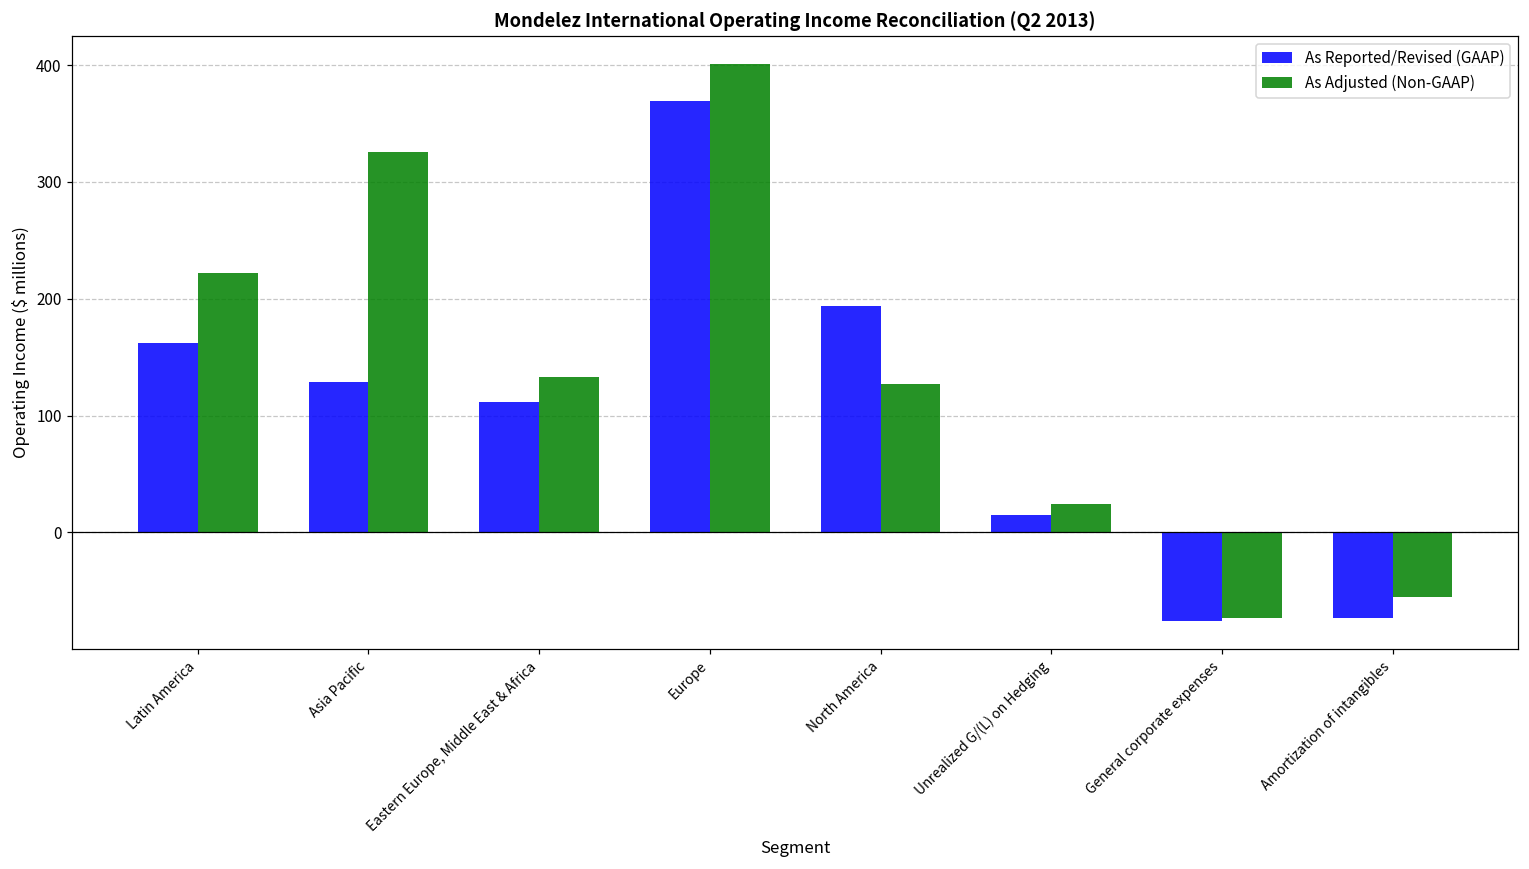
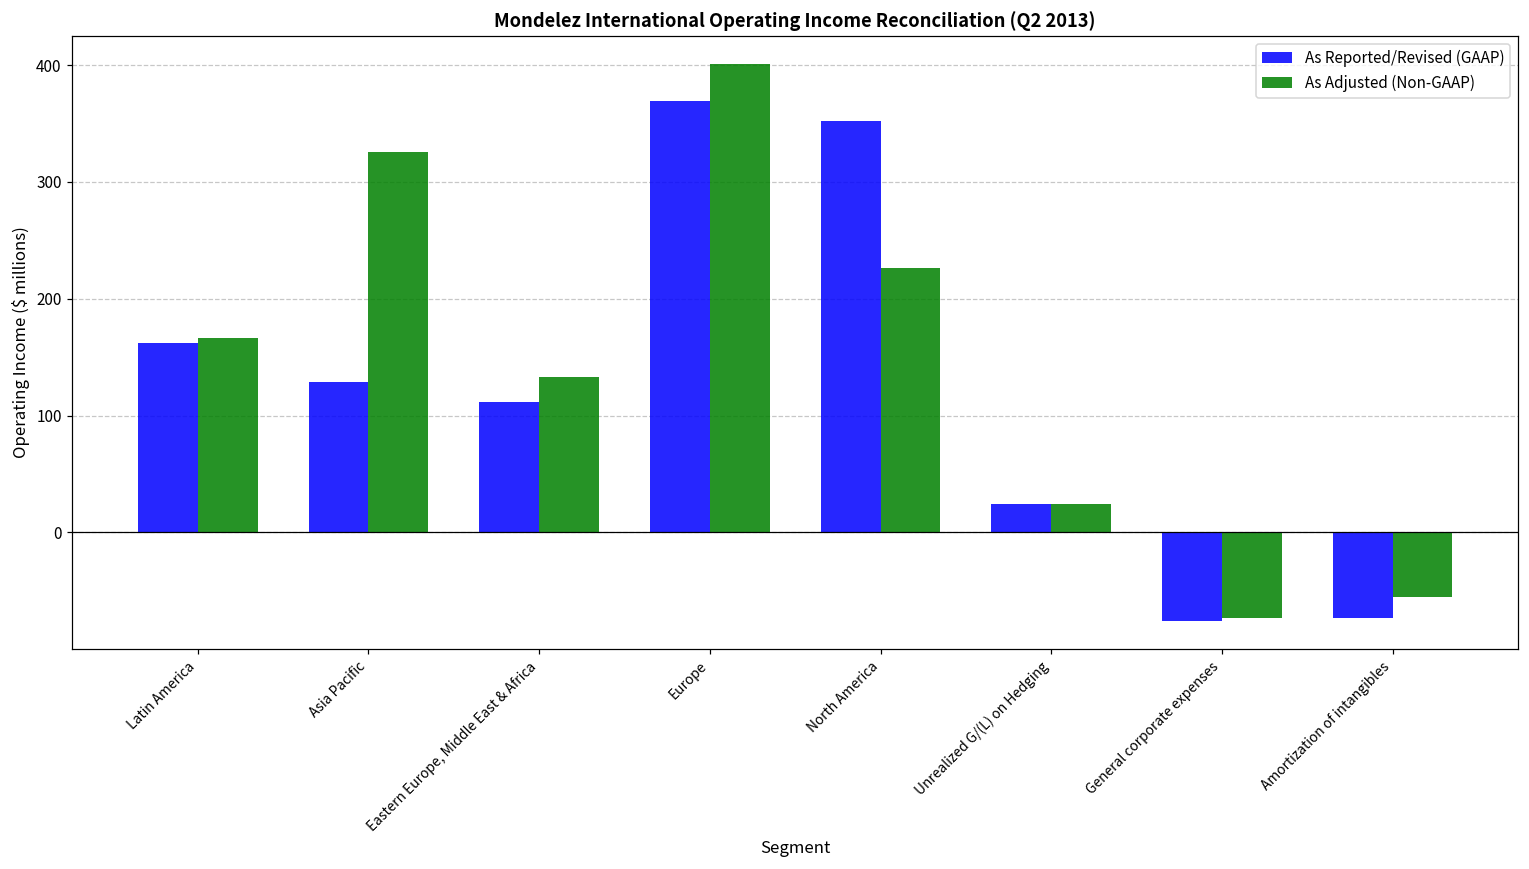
As Adjusted (Non-GAAP), Latin America: 222 -> 166
As Reported/Revised (GAAP), North America: 194 -> 352
As Adjusted (Non-GAAP), North America: 127 -> 226
As Reported/Revised (GAAP), Unrealized G/(L) on Hedging: 15 -> 24
